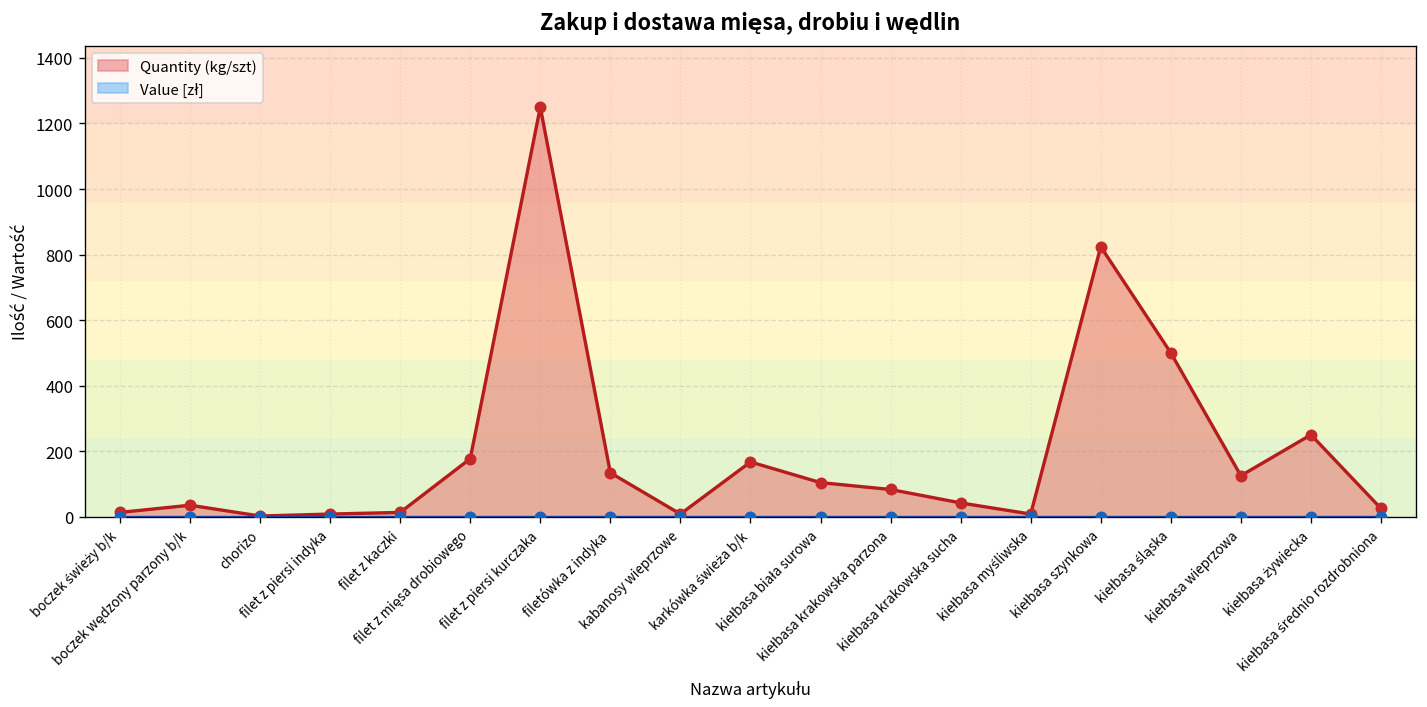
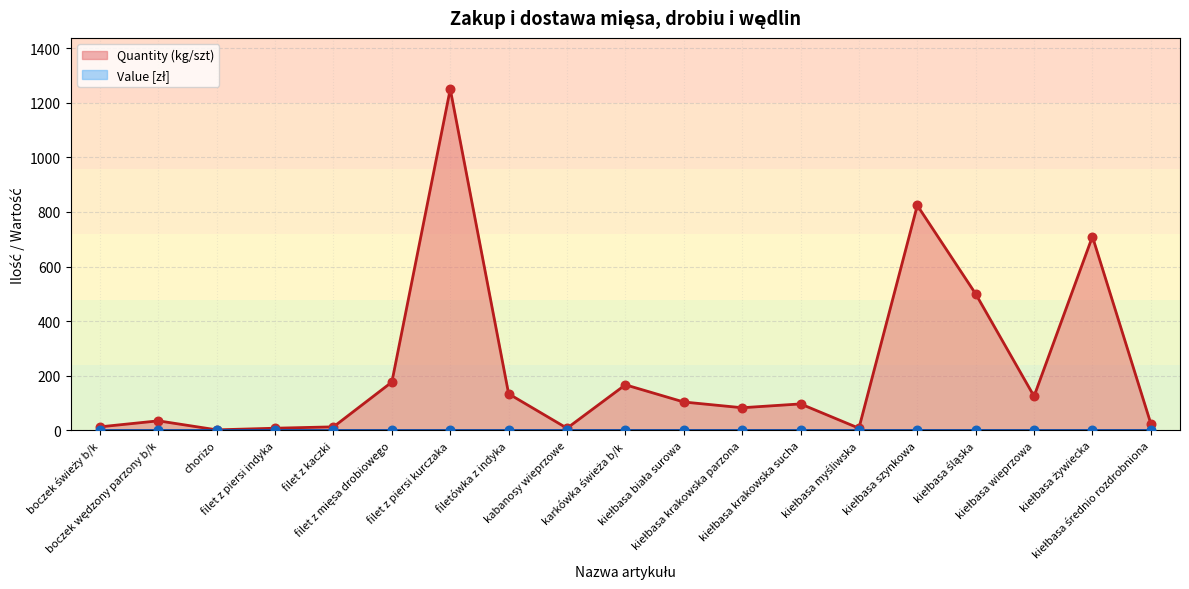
Quantity (kg/szt), kiełbasa krakowska sucha: 40 -> 100
Quantity (kg/szt), kiełbasa żywiecka: 250 -> 710
